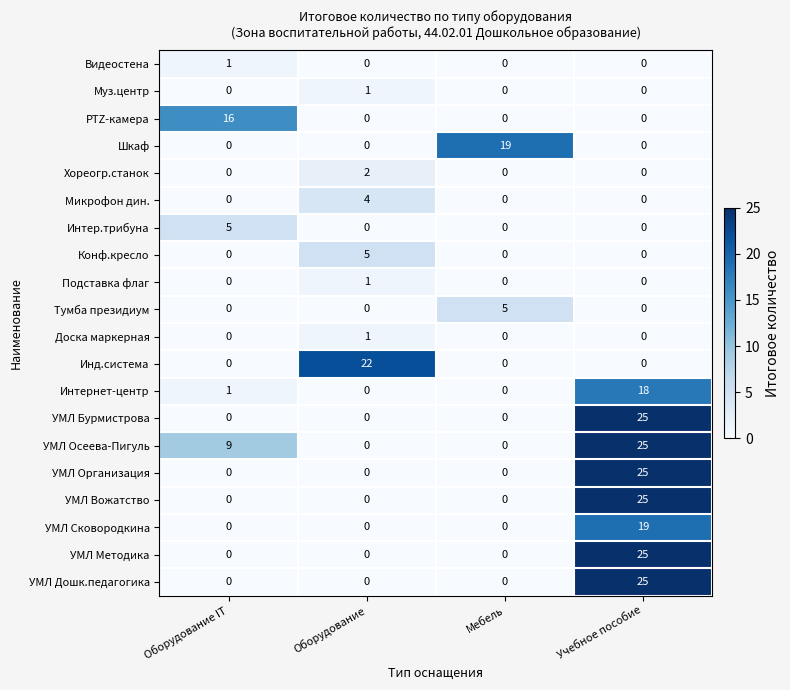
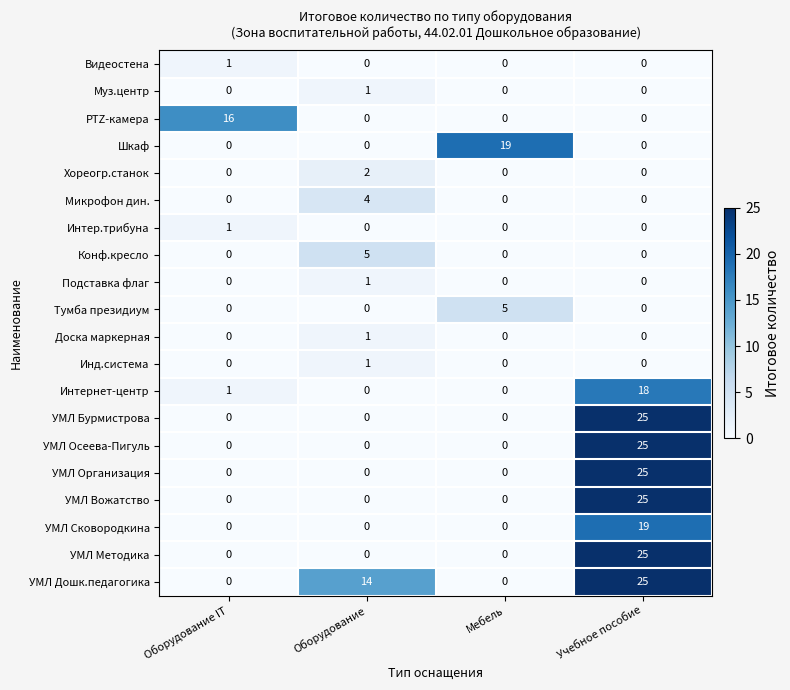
Интер.трибуна, Оборудование IT: 5 -> 1
Инд.система, Оборудование: 22 -> 1
УМЛ Осеева-Пигуль, Оборудование IT: 9 -> 0
УМЛ Дошк.педагогика, Оборудование: 0 -> 14
